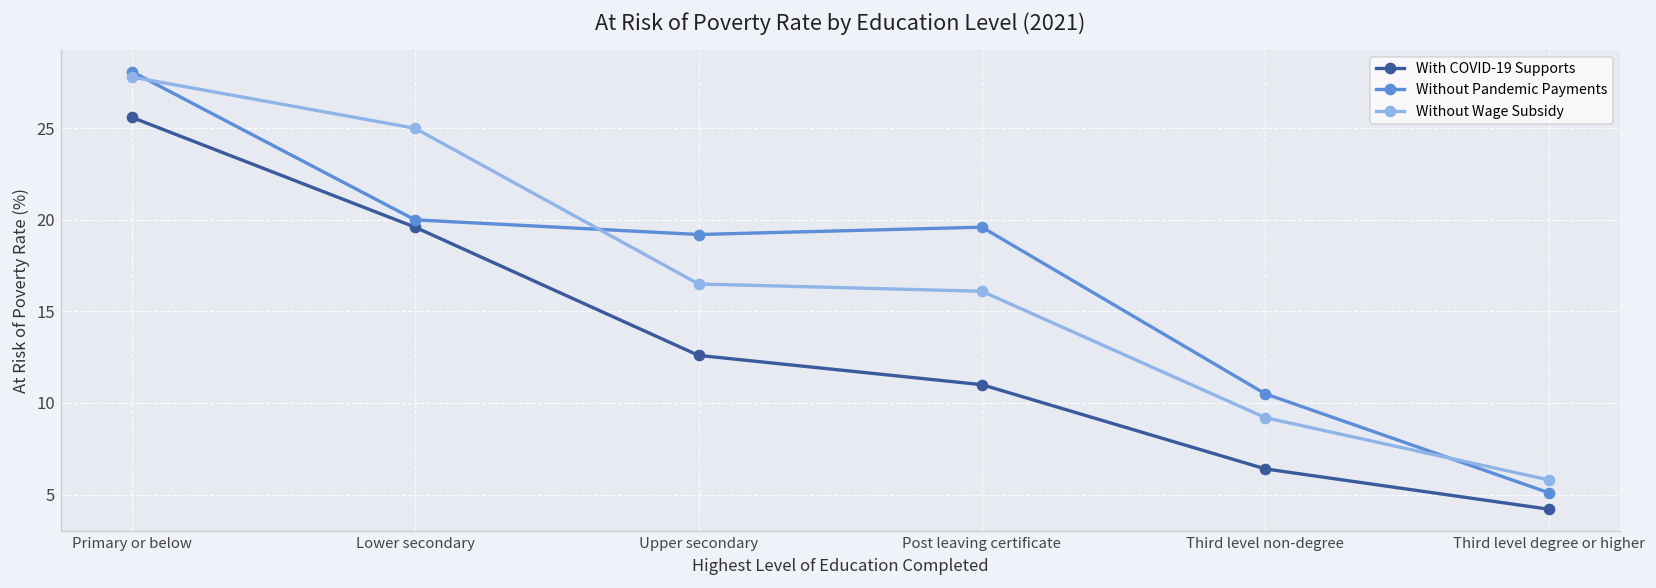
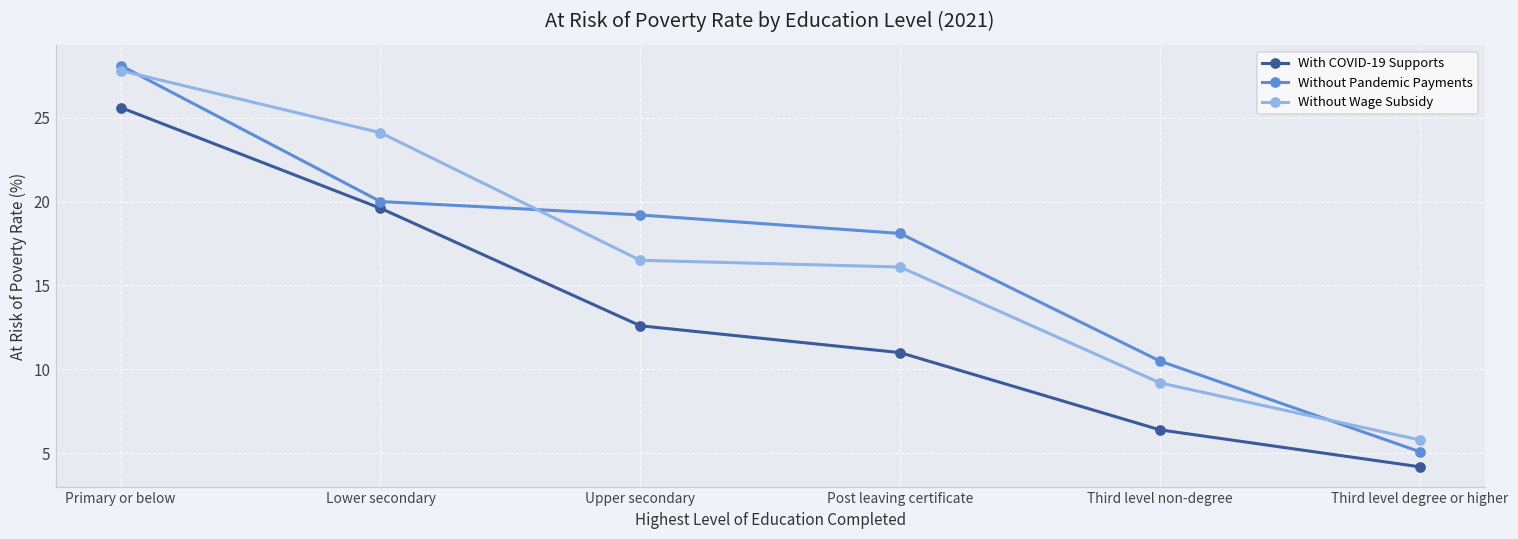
Without Wage Subsidy, Lower secondary: 25.0 -> 24.1
Without Pandemic Payments, Post leaving certificate: 19.6 -> 18.1
